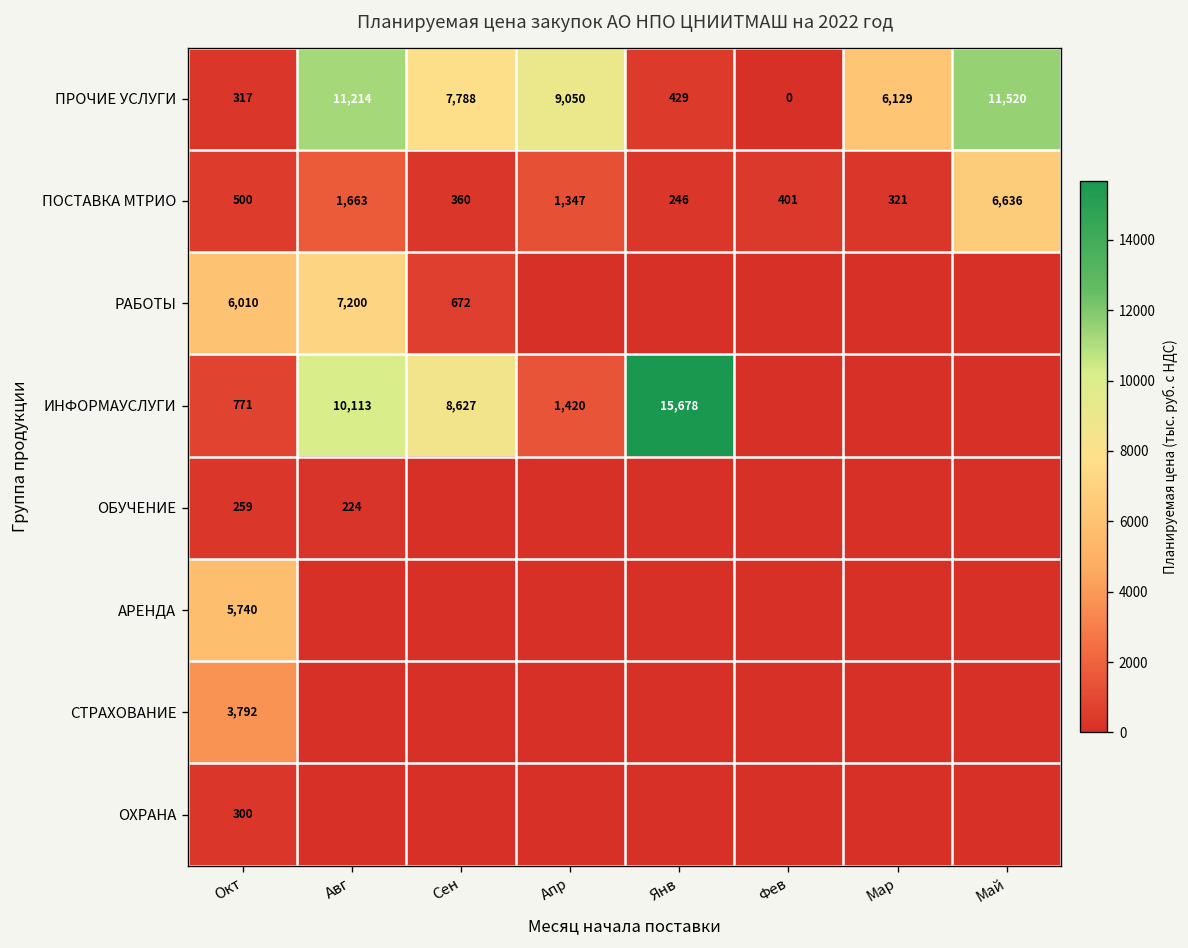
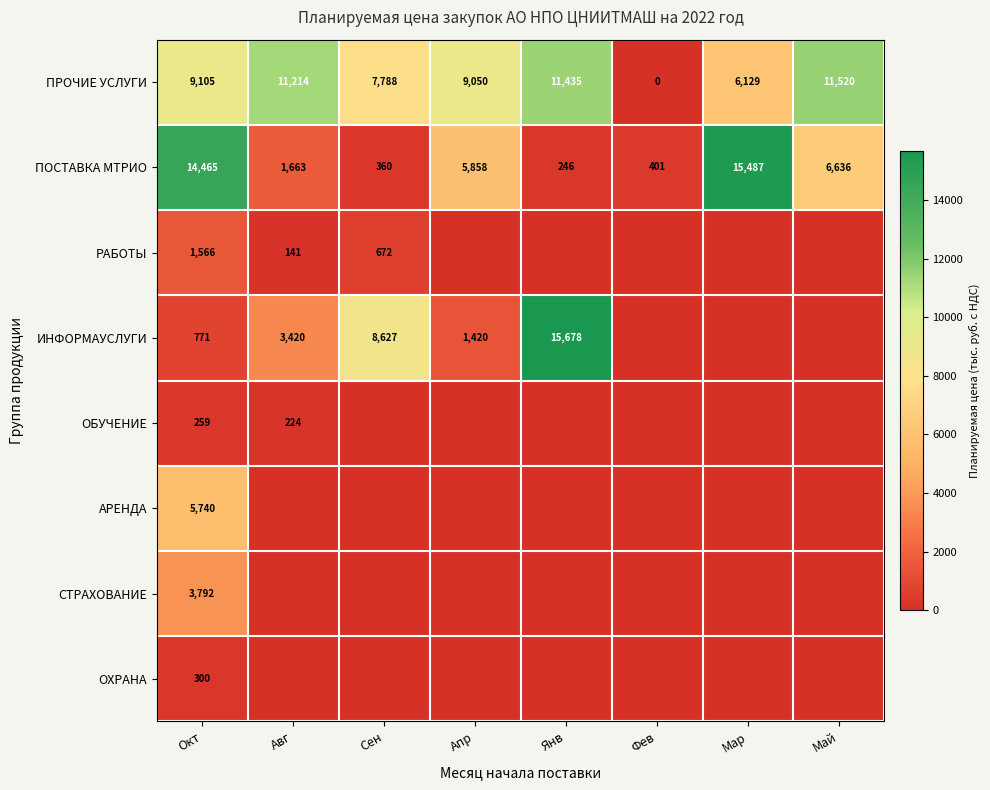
ПРОЧИЕ УСЛУГИ, Окт: 317 -> 9,105
ПРОЧИЕ УСЛУГИ, Янв: 429 -> 11,435
ПОСТАВКА МТРИО, Окт: 500 -> 14,465
ПОСТАВКА МТРИО, Апр: 1,347 -> 5,858
ПОСТАВКА МТРИО, Мар: 321 -> 15,487
РАБОТЫ, Окт: 6,010 -> 1,566
РАБОТЫ, Авг: 7,200 -> 141
ИНФОРМАУСЛУГИ, Авг: 10,113 -> 3,420
